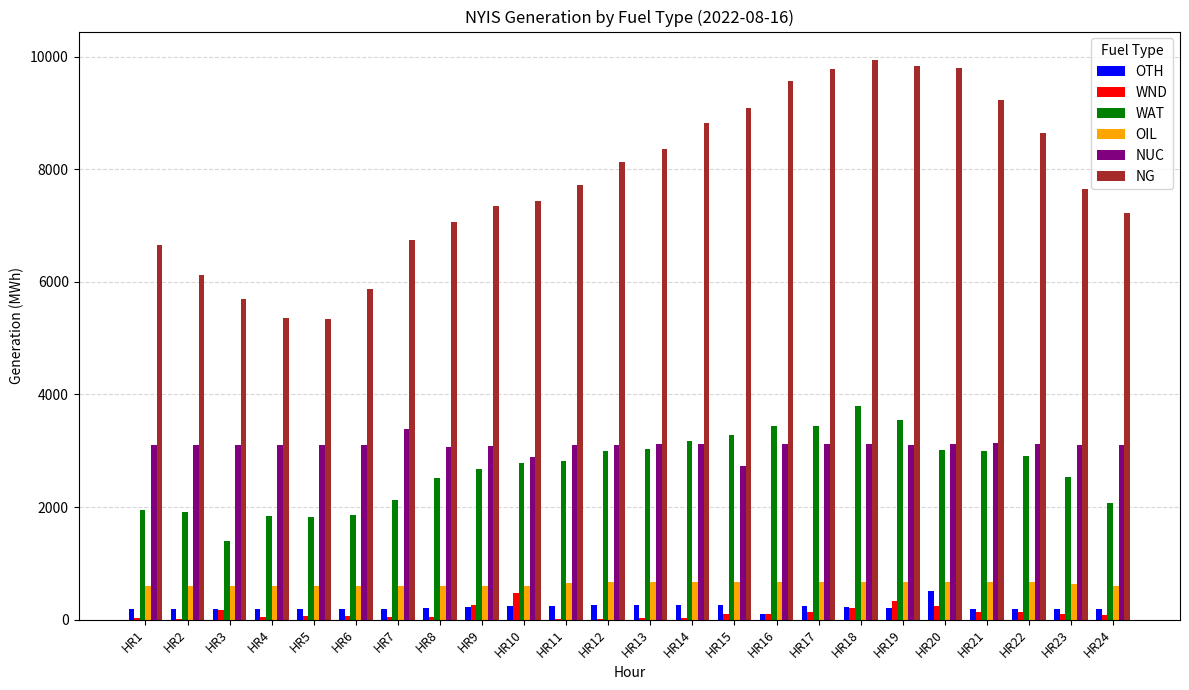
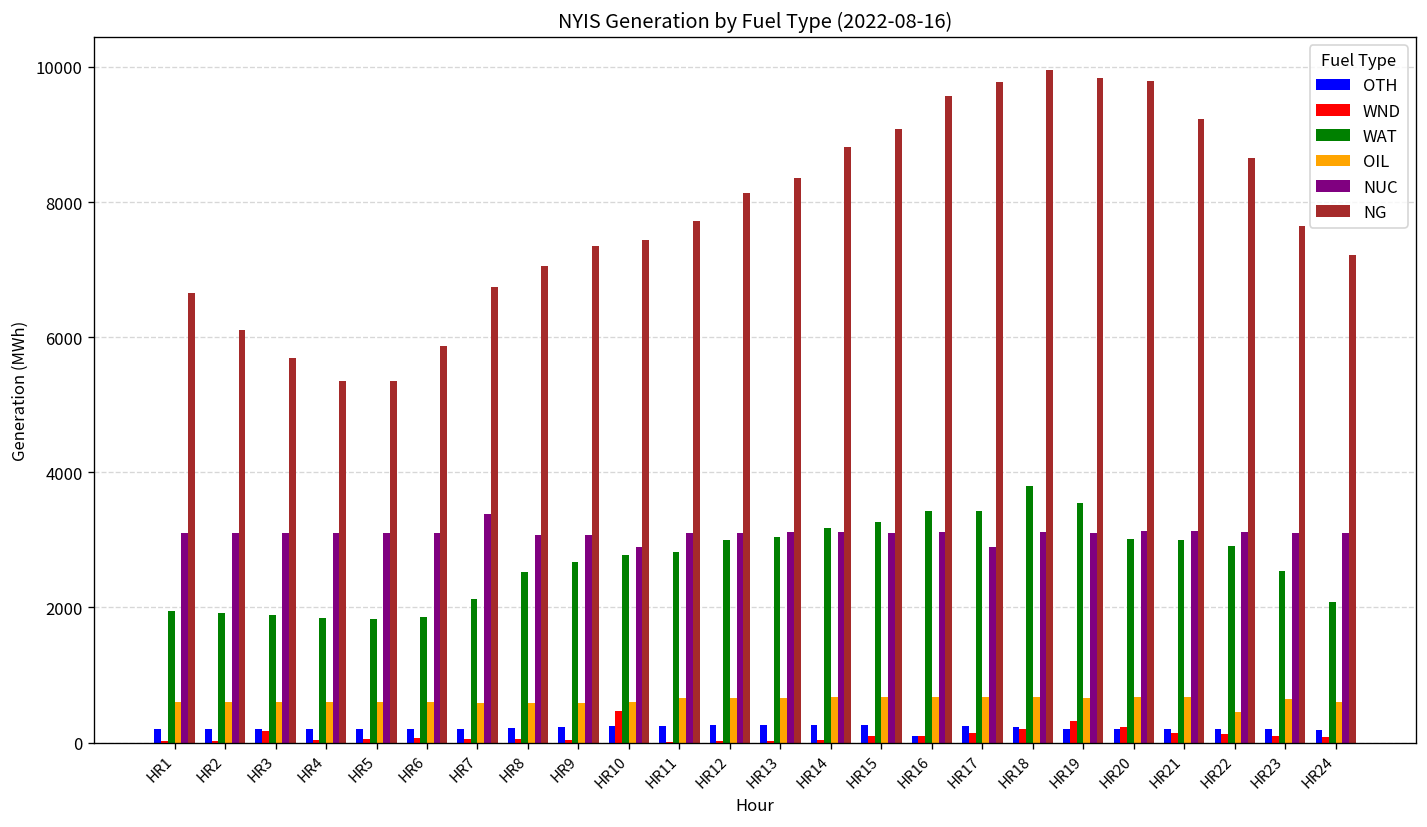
WAT, HR3: 1400 -> 1900
WND, HR9: 300 -> 0
NUC, HR15: 2700 -> 3100
NUC, HR17: 3100 -> 2900
OTH, HR20: 500 -> 200
OIL, HR22: 700 -> 400
